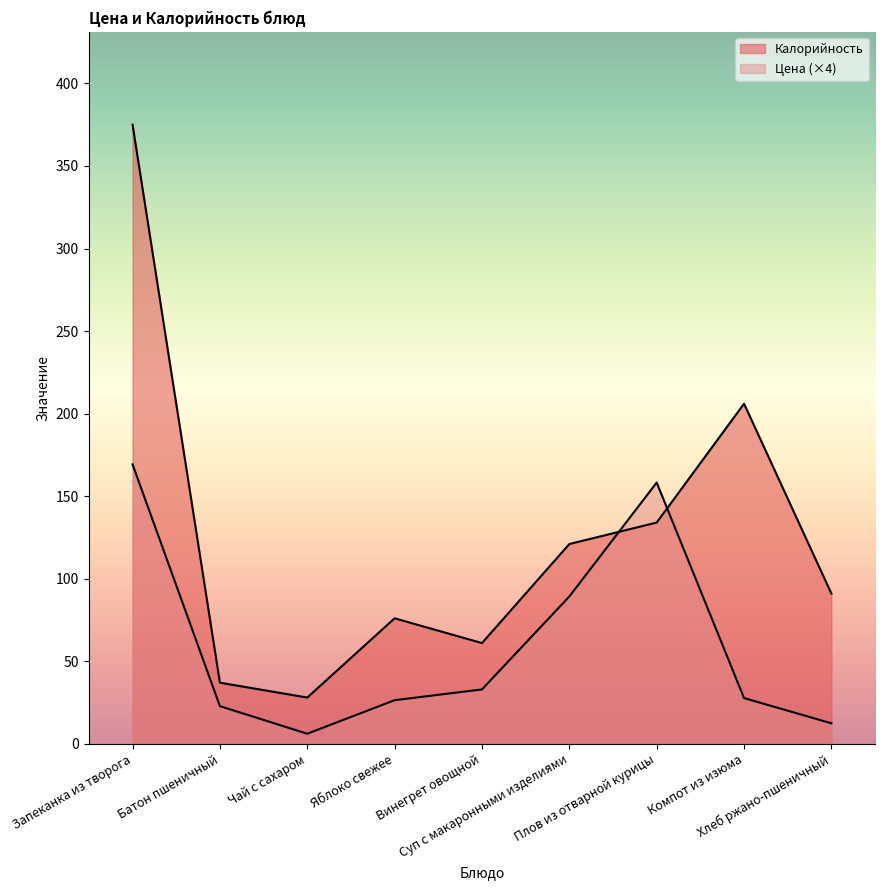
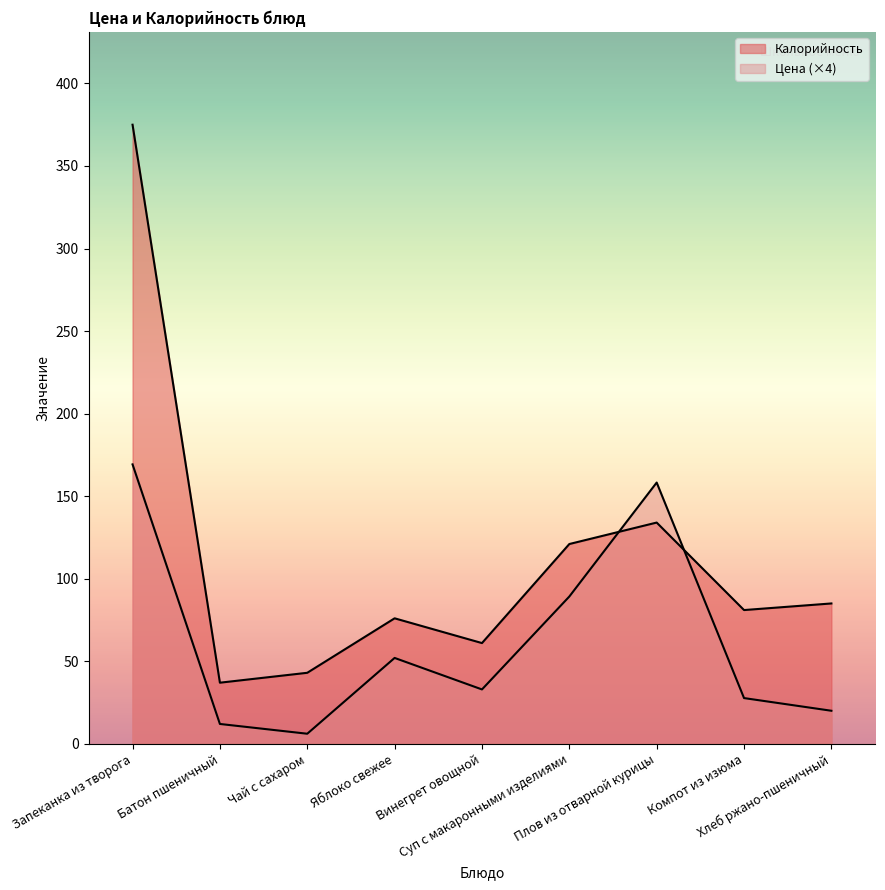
Цена (×4), Батон пшеничный: 23 -> 12
Калорийность, Чай с сахаром: 28 -> 43
Цена (×4), Яблоко свежее: 26 -> 52
Калорийность, Компот из изюма: 206 -> 81
Калорийность, Хлеб ржано-пшеничный: 91 -> 85
Цена (×4), Хлеб ржано-пшеничный: 12 -> 20
